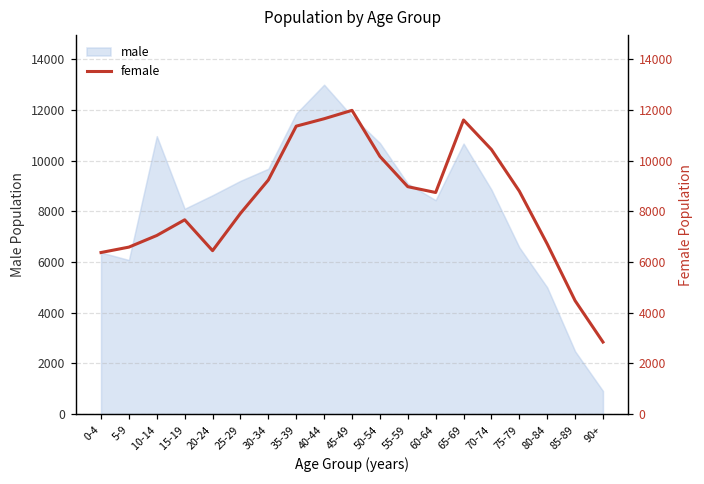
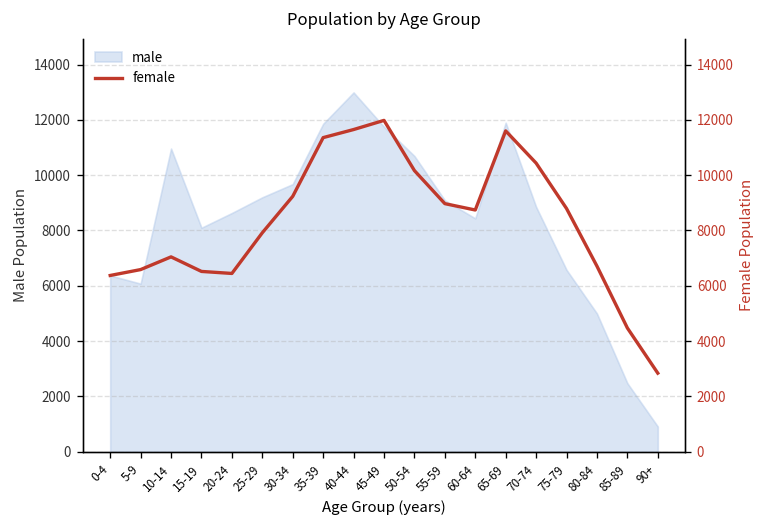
male, 65-69: 10700 -> 11900
female, 15-19: 7700 -> 6500
